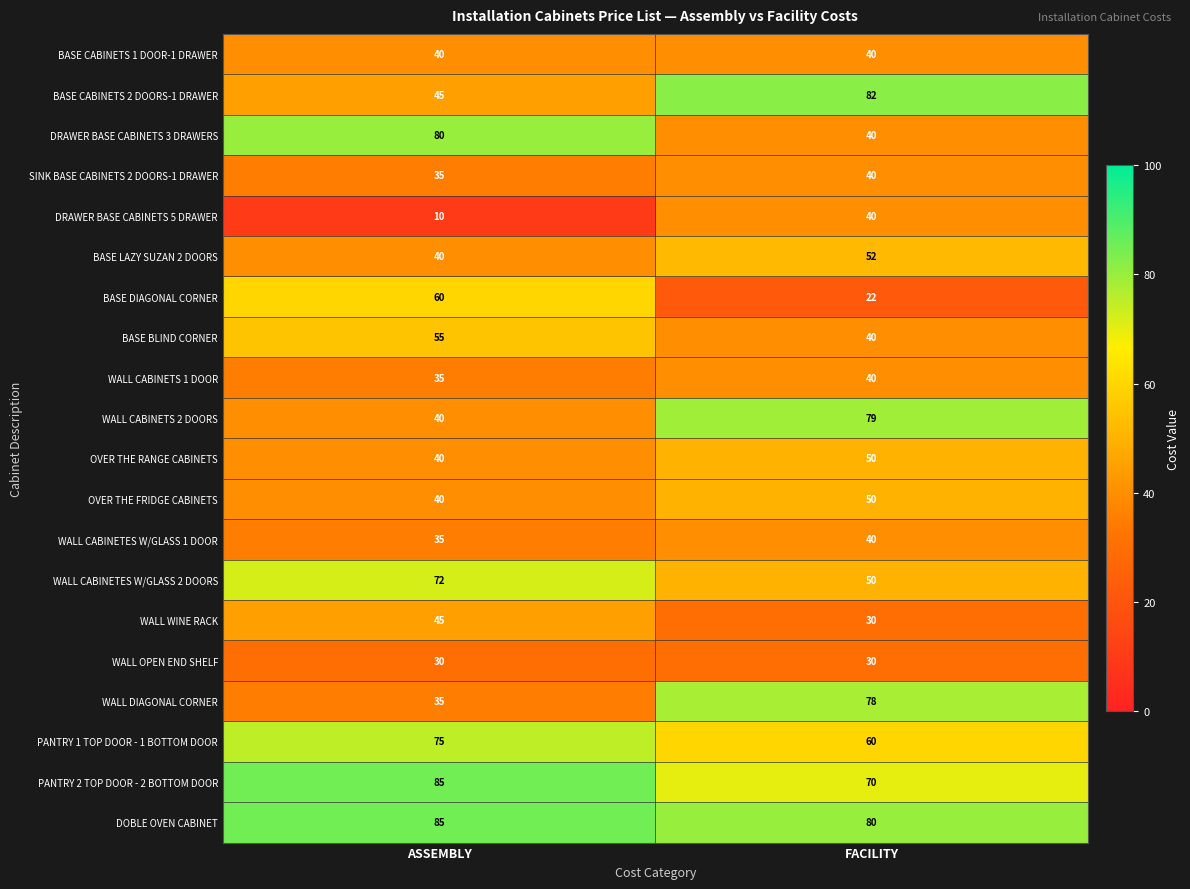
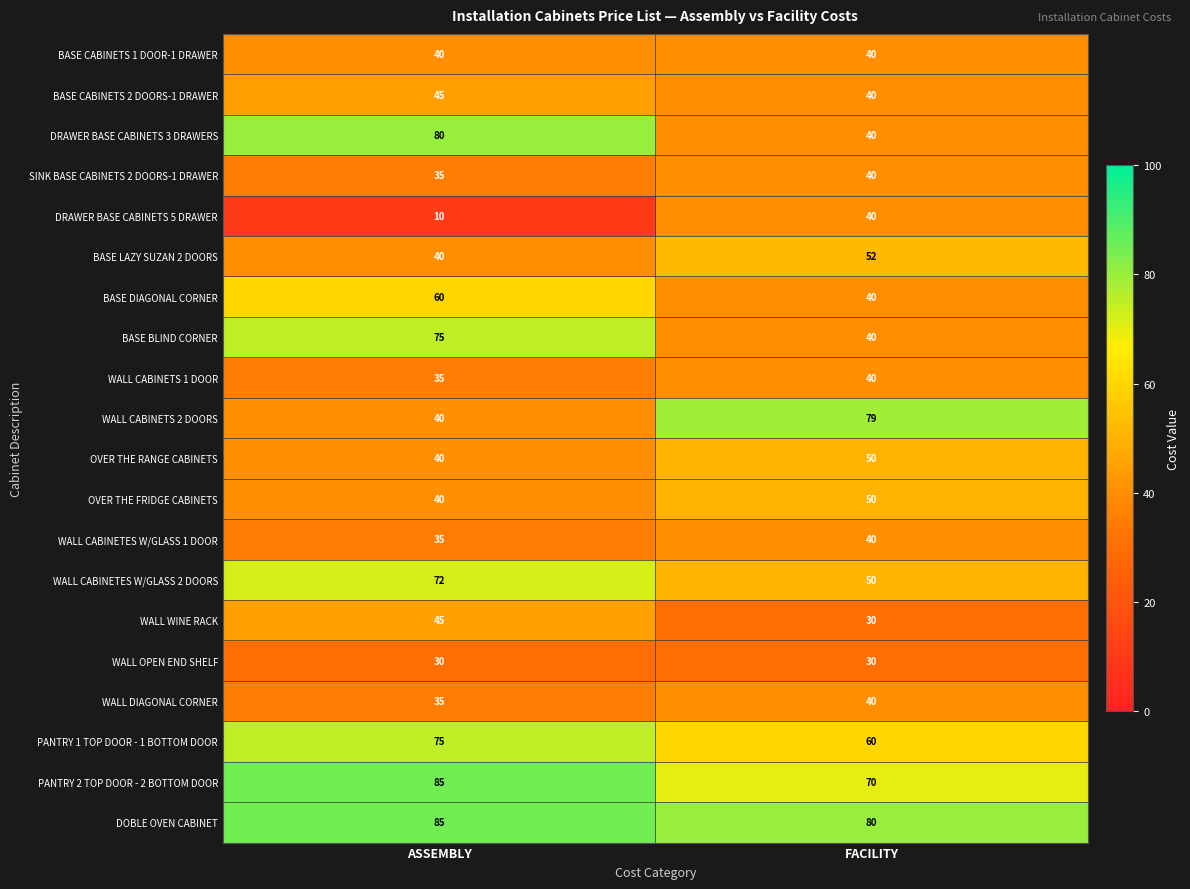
BASE CABINETS 2 DOORS-1 DRAWER, FACILITY: 82 -> 40
BASE DIAGONAL CORNER, FACILITY: 22 -> 40
BASE BLIND CORNER, ASSEMBLY: 55 -> 75
WALL DIAGONAL CORNER, FACILITY: 78 -> 40
